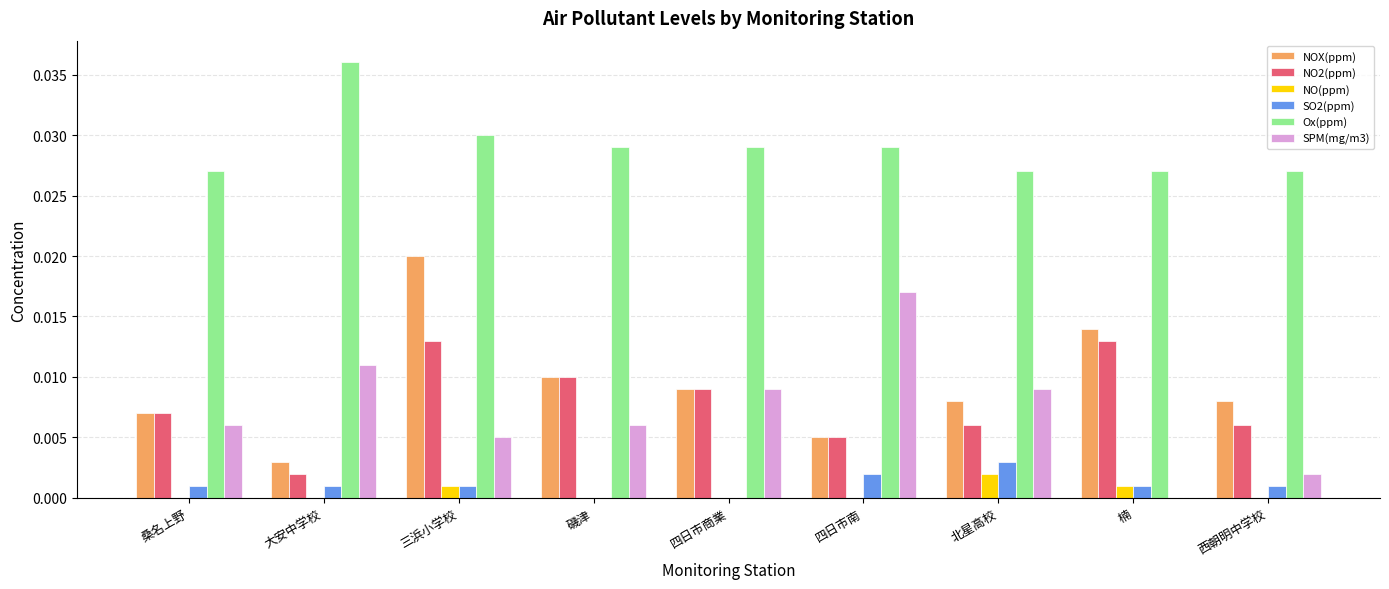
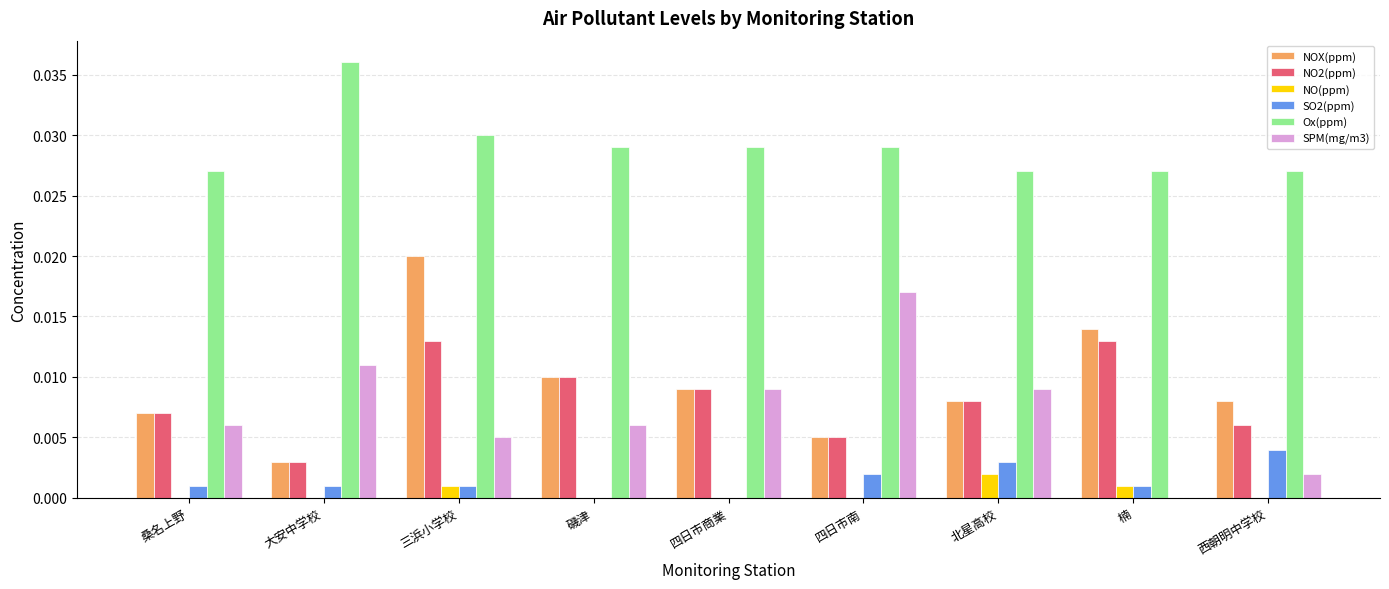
NO2(ppm), 大安中学校: 0.002 -> 0.003
NO2(ppm), 北星高校: 0.006 -> 0.008
SO2(ppm), 西朝明中学校: 0.001 -> 0.004
